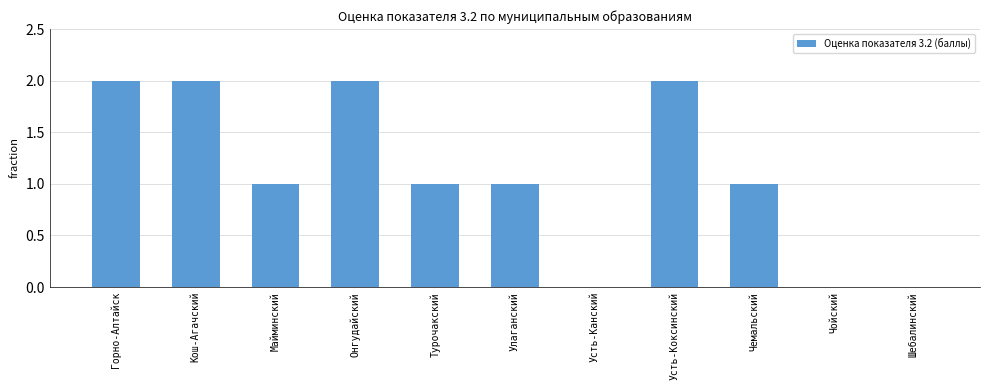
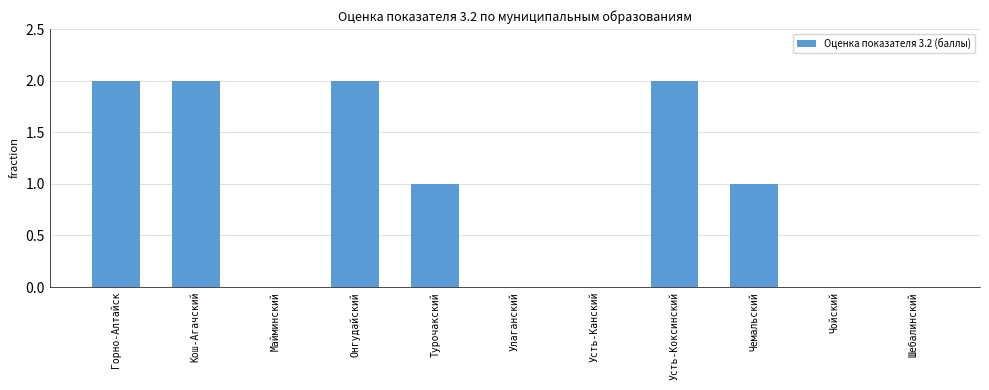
Майминский: 1 -> 0
Улаганский: 1 -> 0
